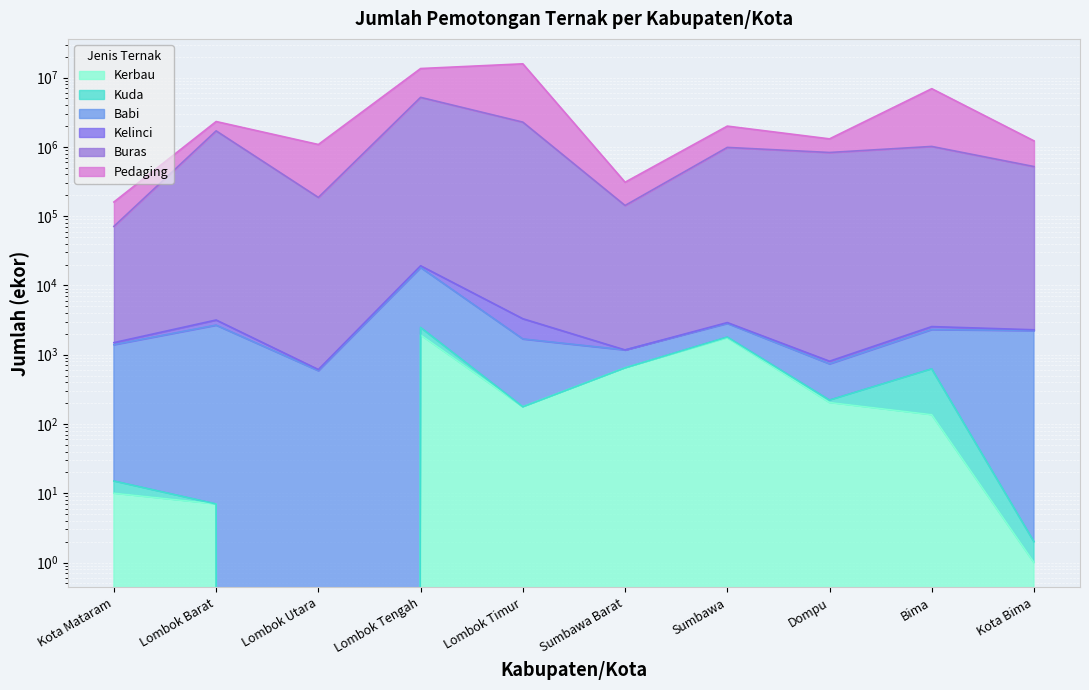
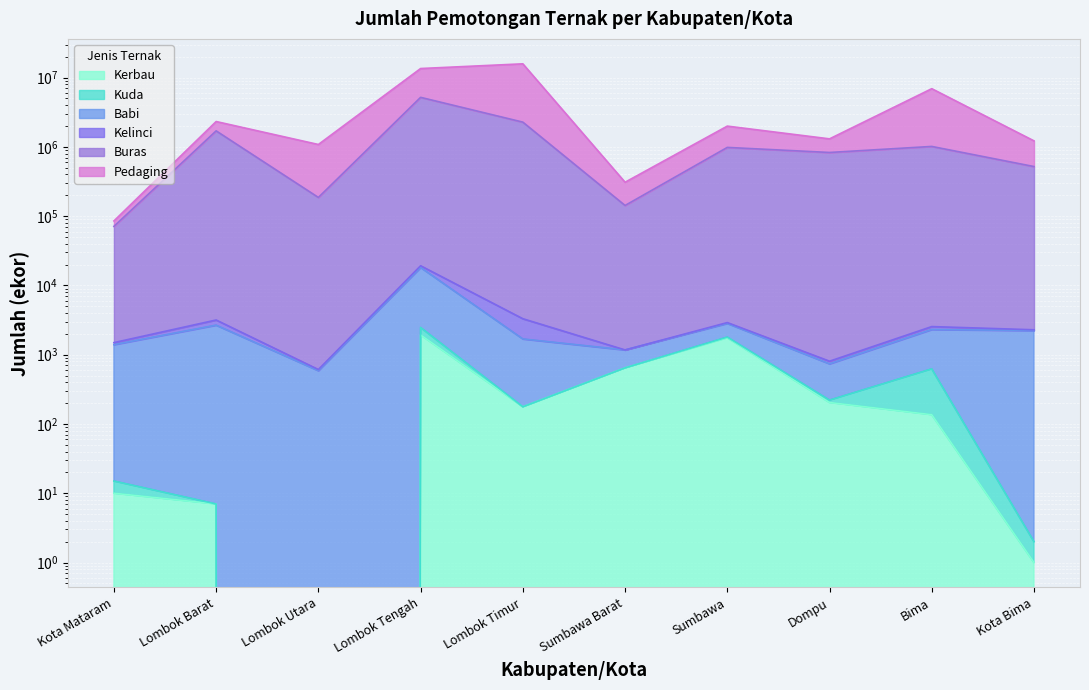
Pedaging, Kota Mataram: 90000 -> 14000
